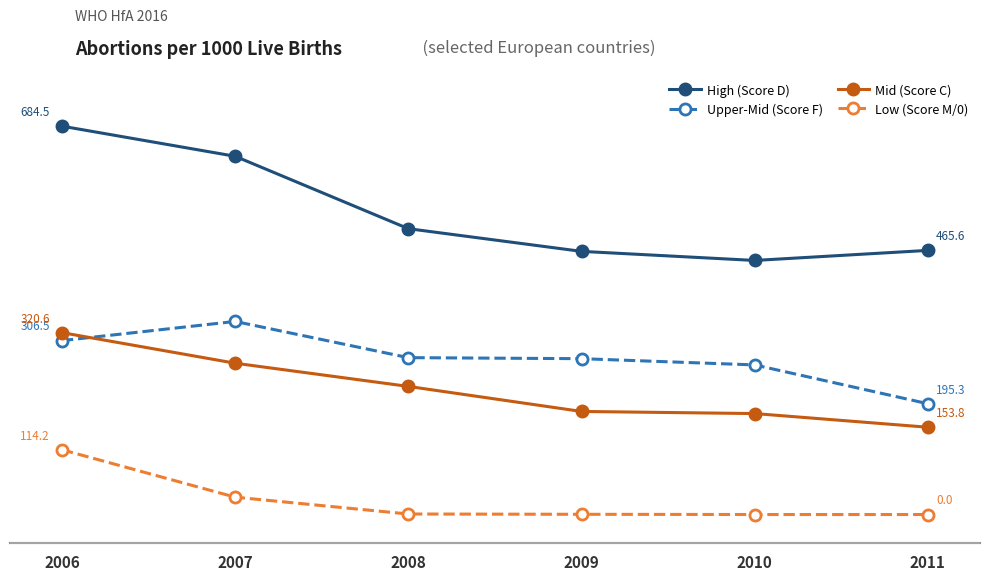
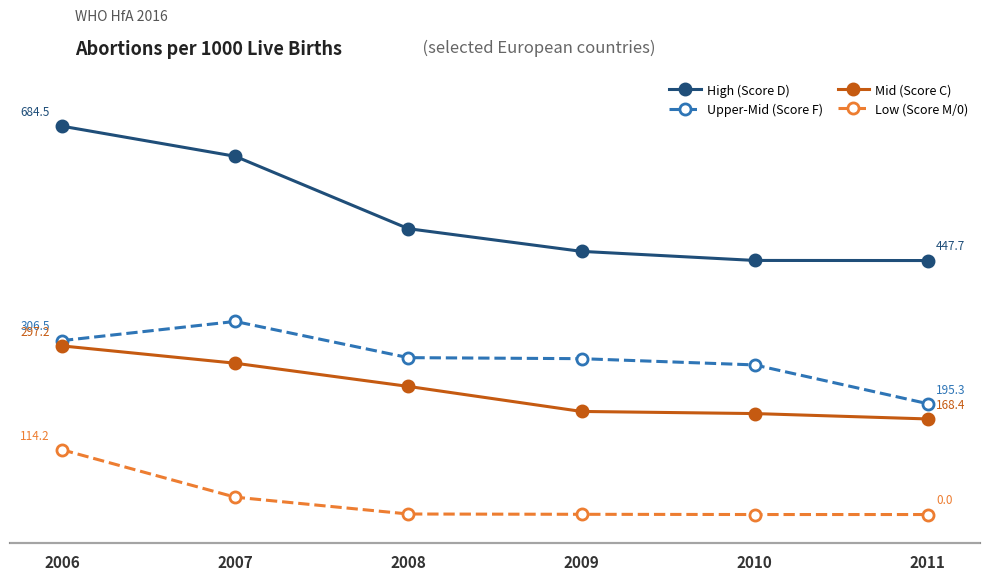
Mid (Score C), 2006: 320.6 -> 297.2
High (Score D), 2011: 465.6 -> 447.7
Mid (Score C), 2011: 153.8 -> 168.4
